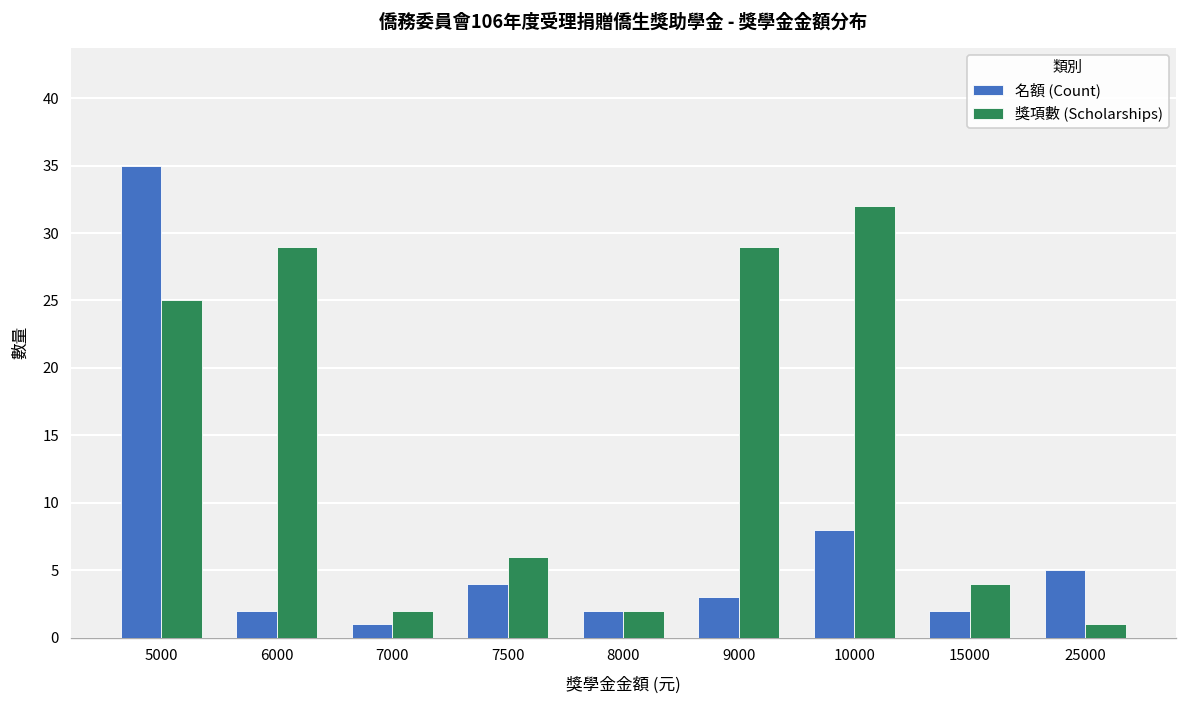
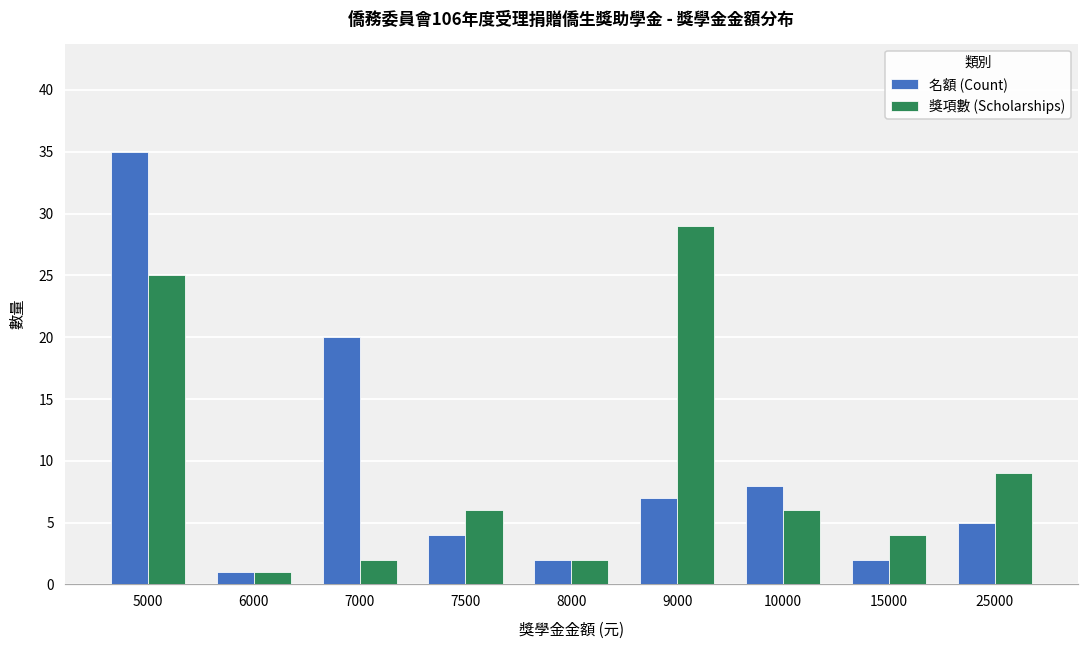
名額 (Count), 6000: 2 -> 1
獎項數 (Scholarships), 6000: 29 -> 1
名額 (Count), 7000: 1 -> 20
名額 (Count), 9000: 3 -> 7
獎項數 (Scholarships), 10000: 32 -> 6
獎項數 (Scholarships), 25000: 1 -> 9
